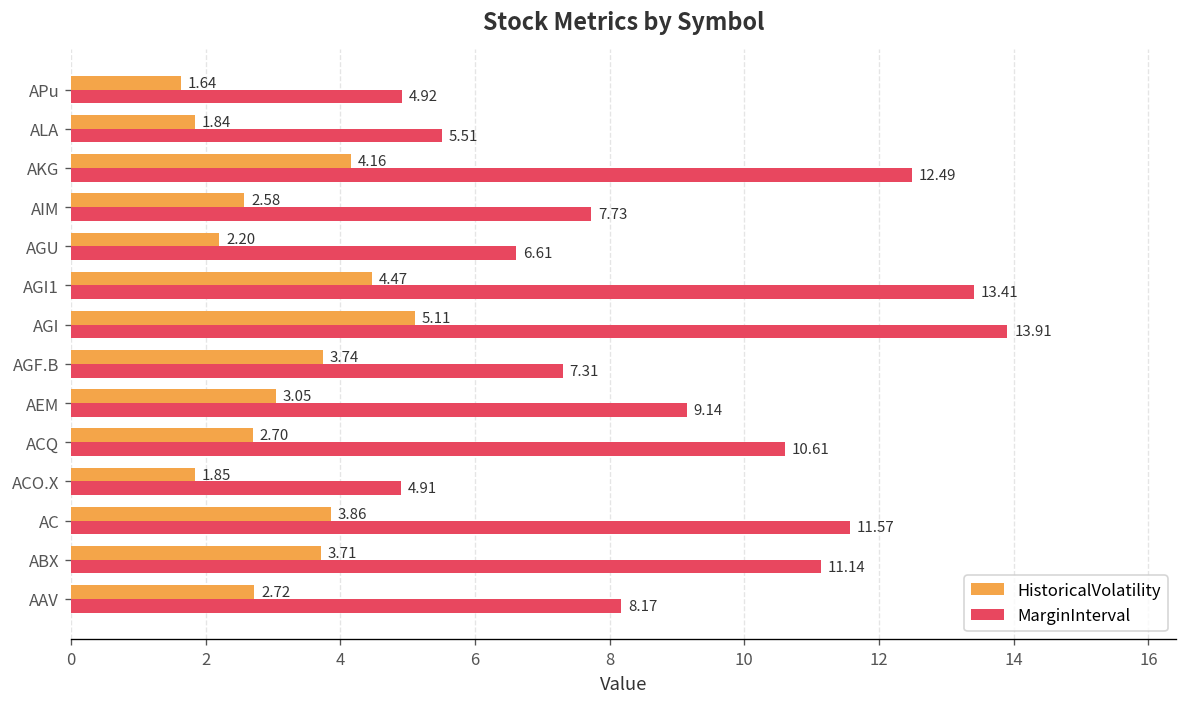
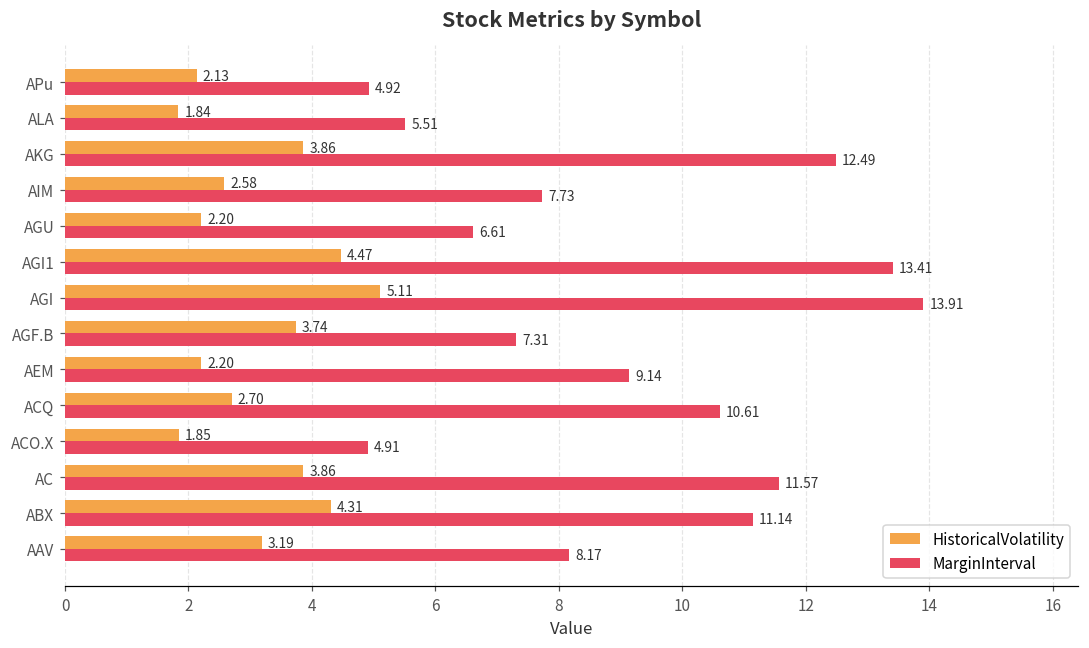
HistoricalVolatility, APu: 1.64 -> 2.13
HistoricalVolatility, AKG: 4.16 -> 3.86
HistoricalVolatility, AEM: 3.05 -> 2.20
HistoricalVolatility, ABX: 3.71 -> 4.31
HistoricalVolatility, AAV: 2.72 -> 3.19
